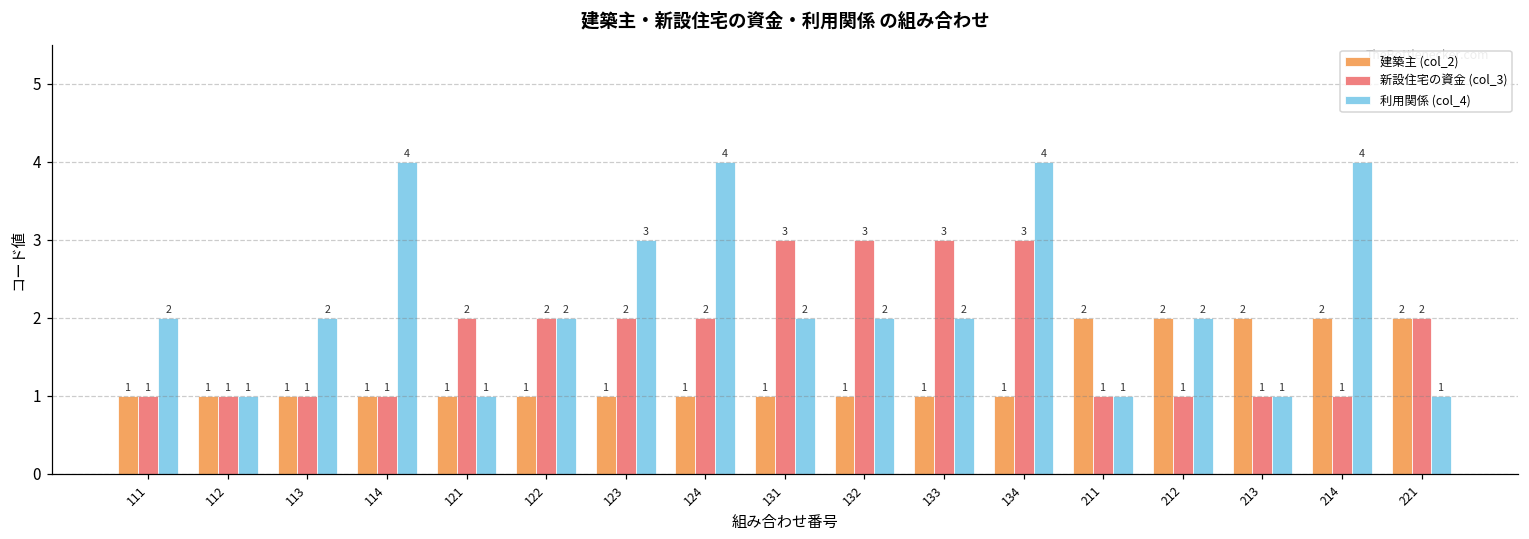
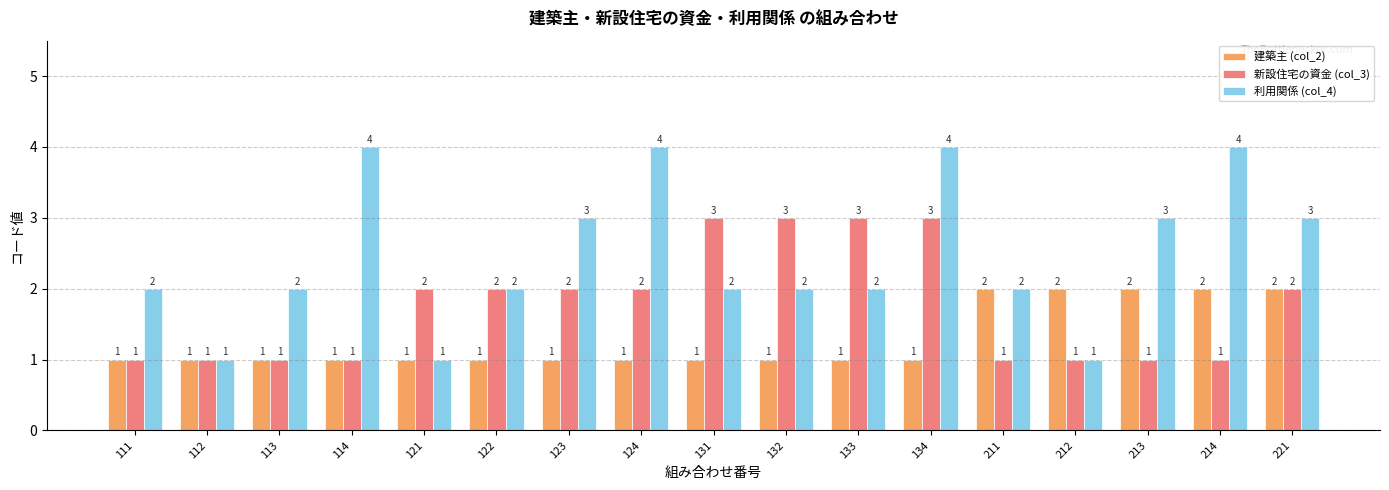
利用関係 (col_4), 211: 1 -> 2
利用関係 (col_4), 212: 2 -> 1
利用関係 (col_4), 213: 1 -> 3
利用関係 (col_4), 221: 1 -> 3
